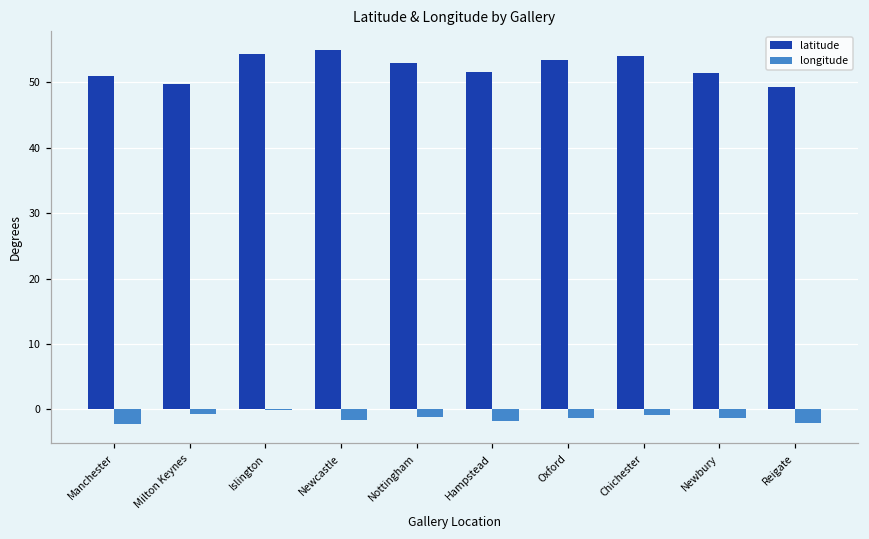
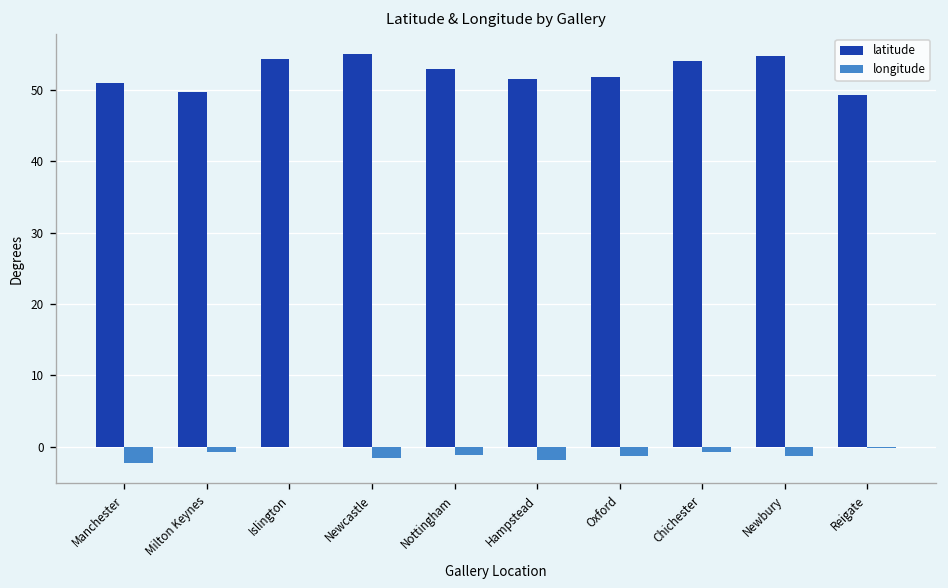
latitude, Oxford: 53 -> 52
latitude, Newbury: 51 -> 55
longitude, Reigate: -2 -> 0
